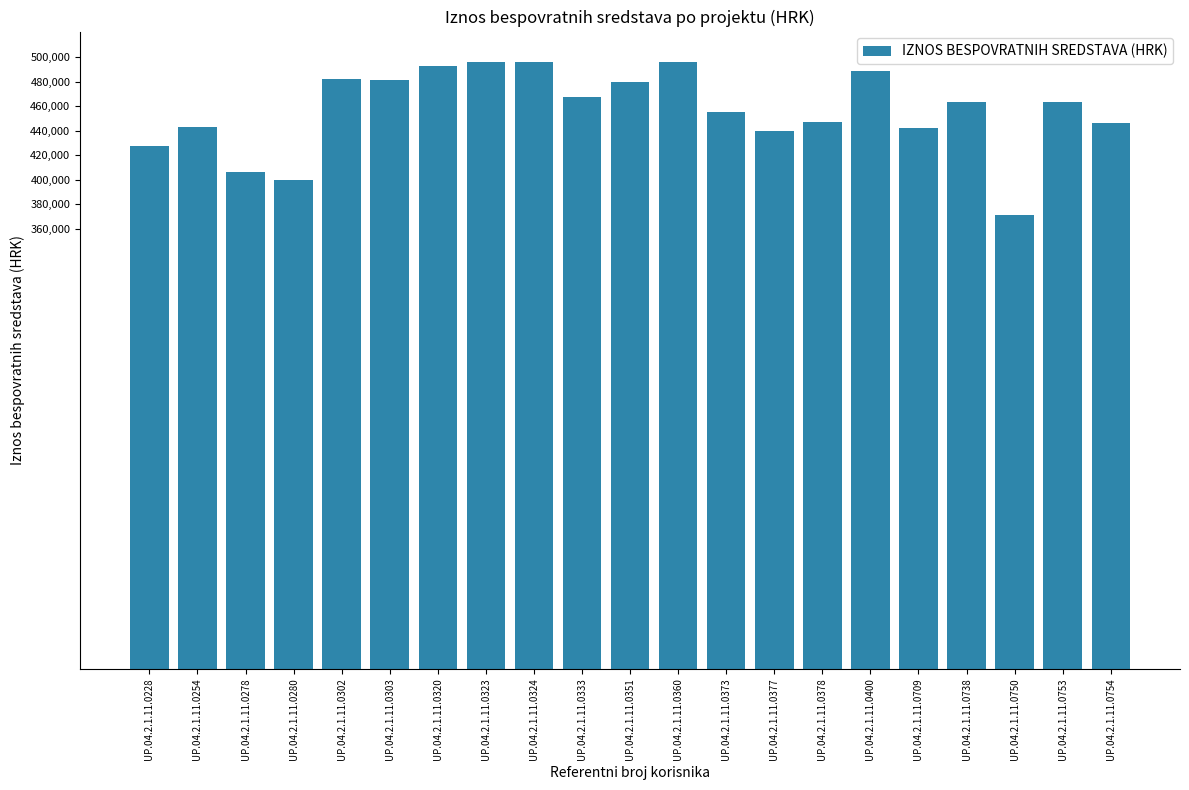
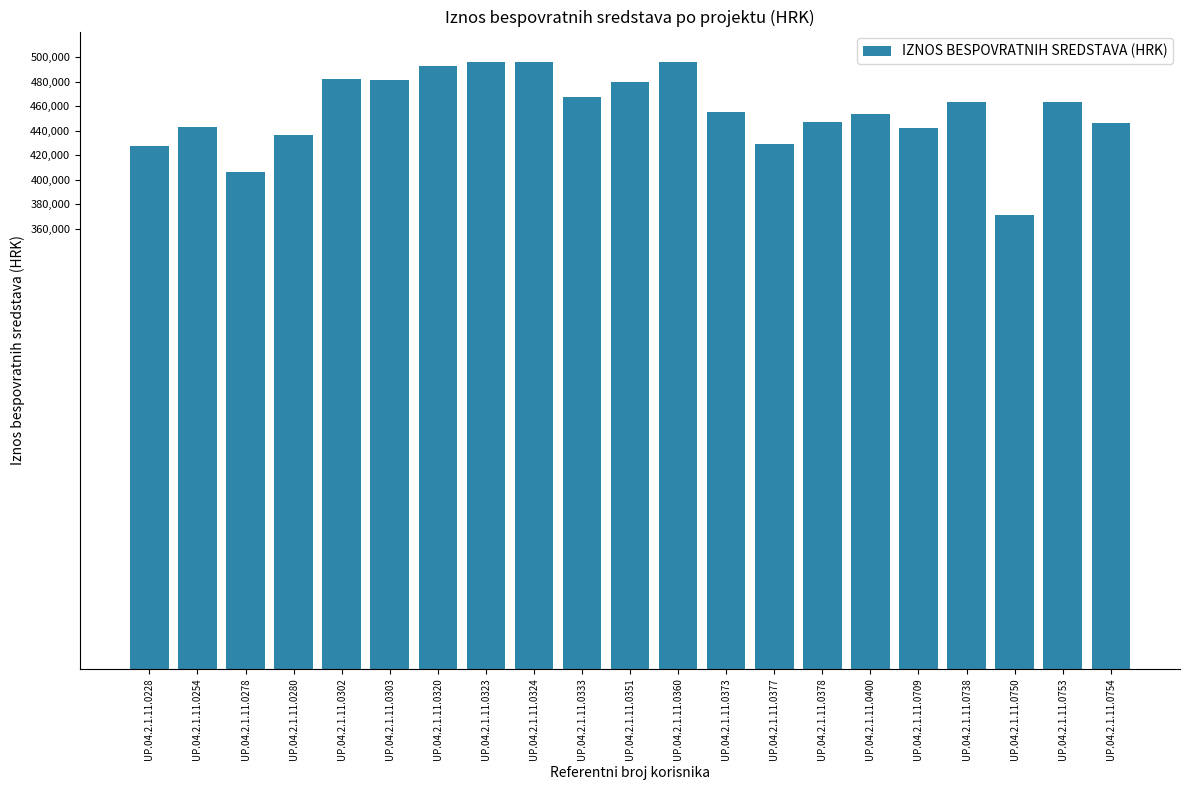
UP.04.2.1.11.0280: 400,000 -> 437,000
UP.04.2.1.11.0377: 440,000 -> 429,000
UP.04.2.1.11.0400: 489,000 -> 454,000
